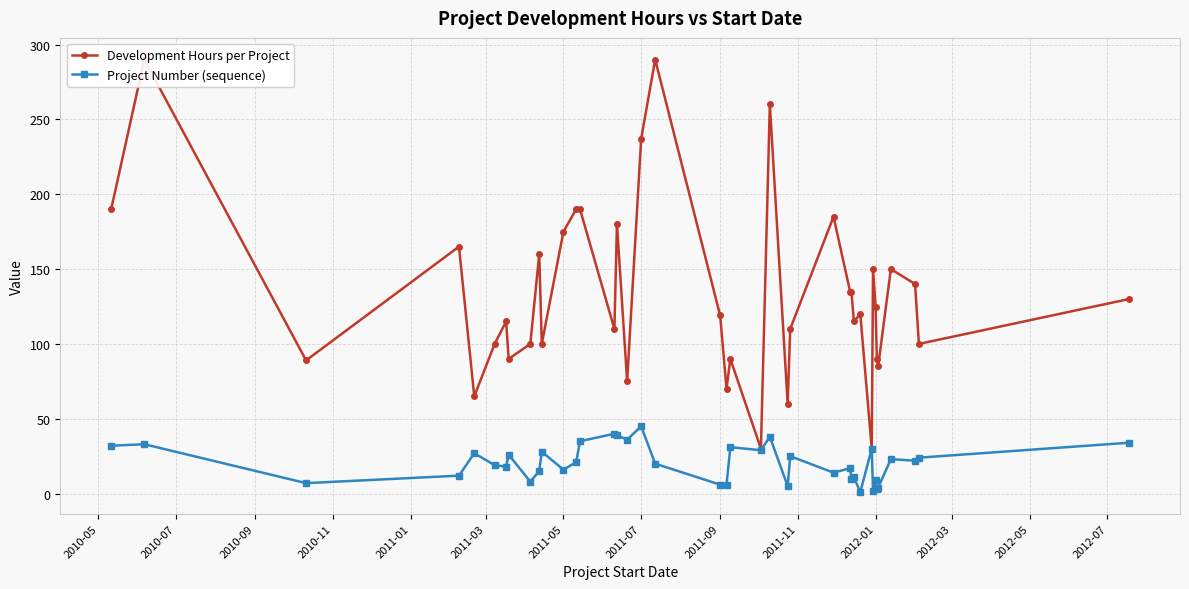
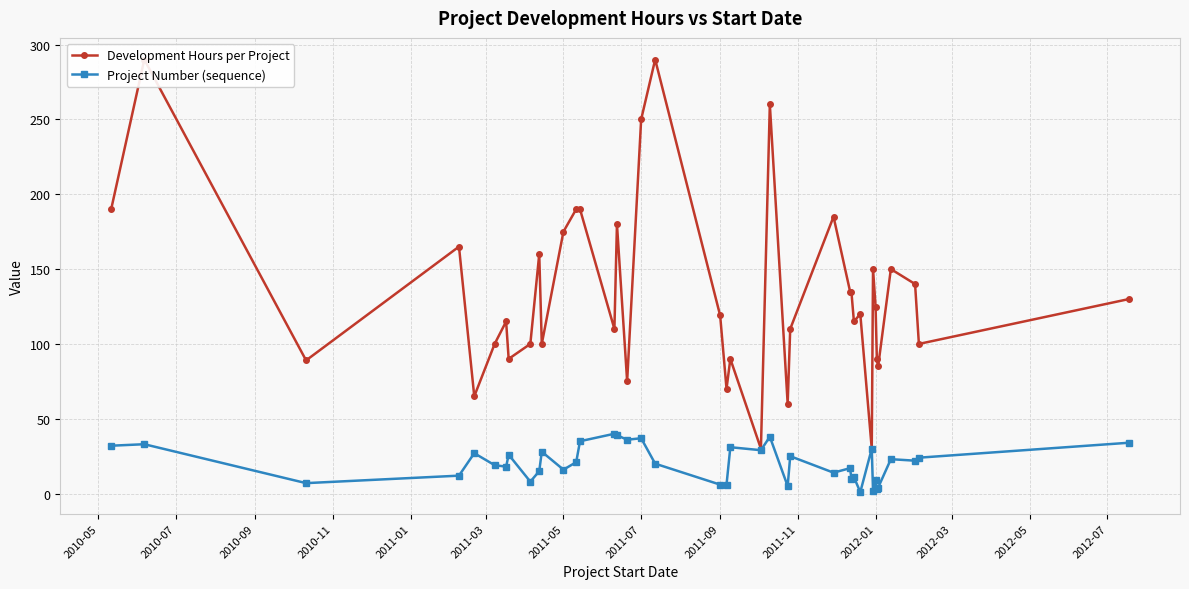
Development Hours per Project, 2011-07: 237 -> 250
Project Number (sequence), 2011-07: 45 -> 37
